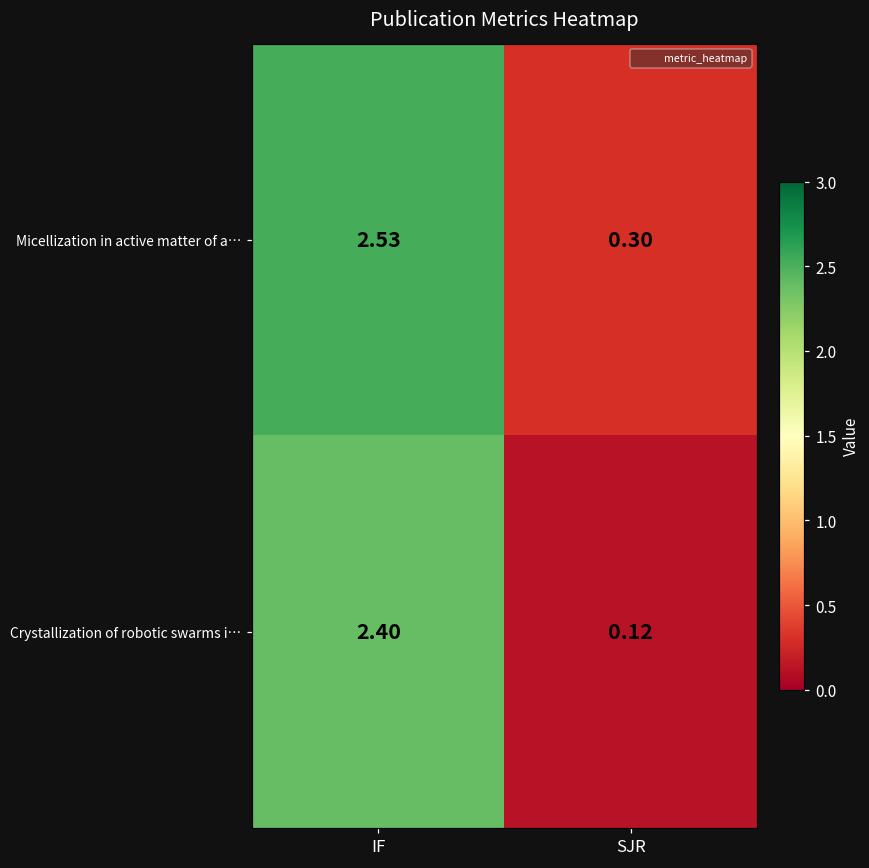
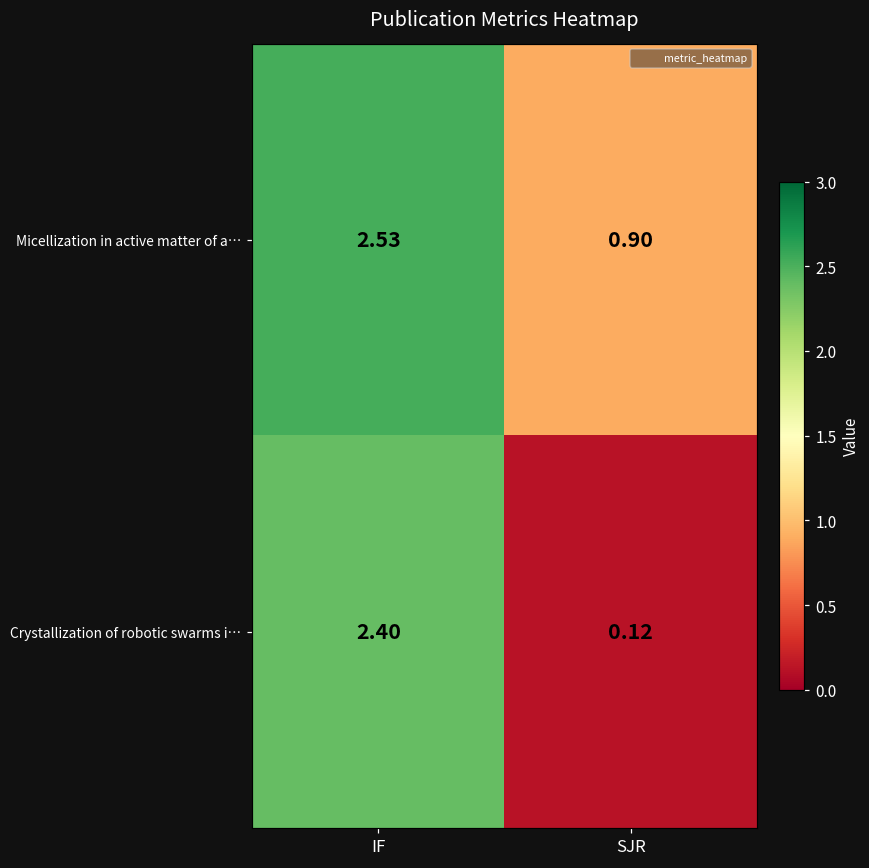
Micellization in active matter of a…, SJR: 0.30 -> 0.90
